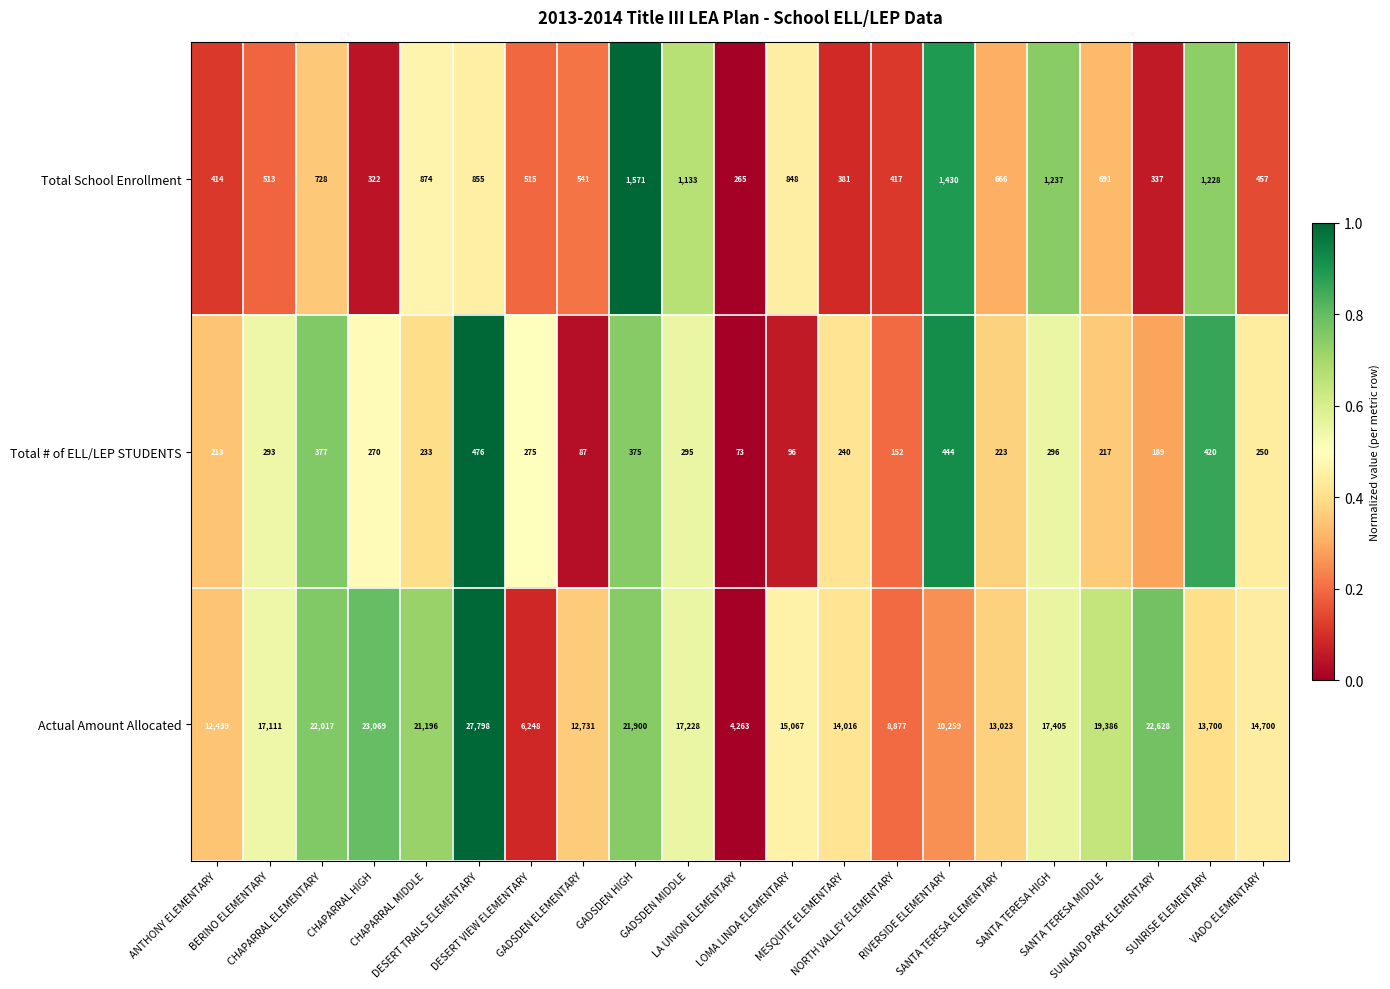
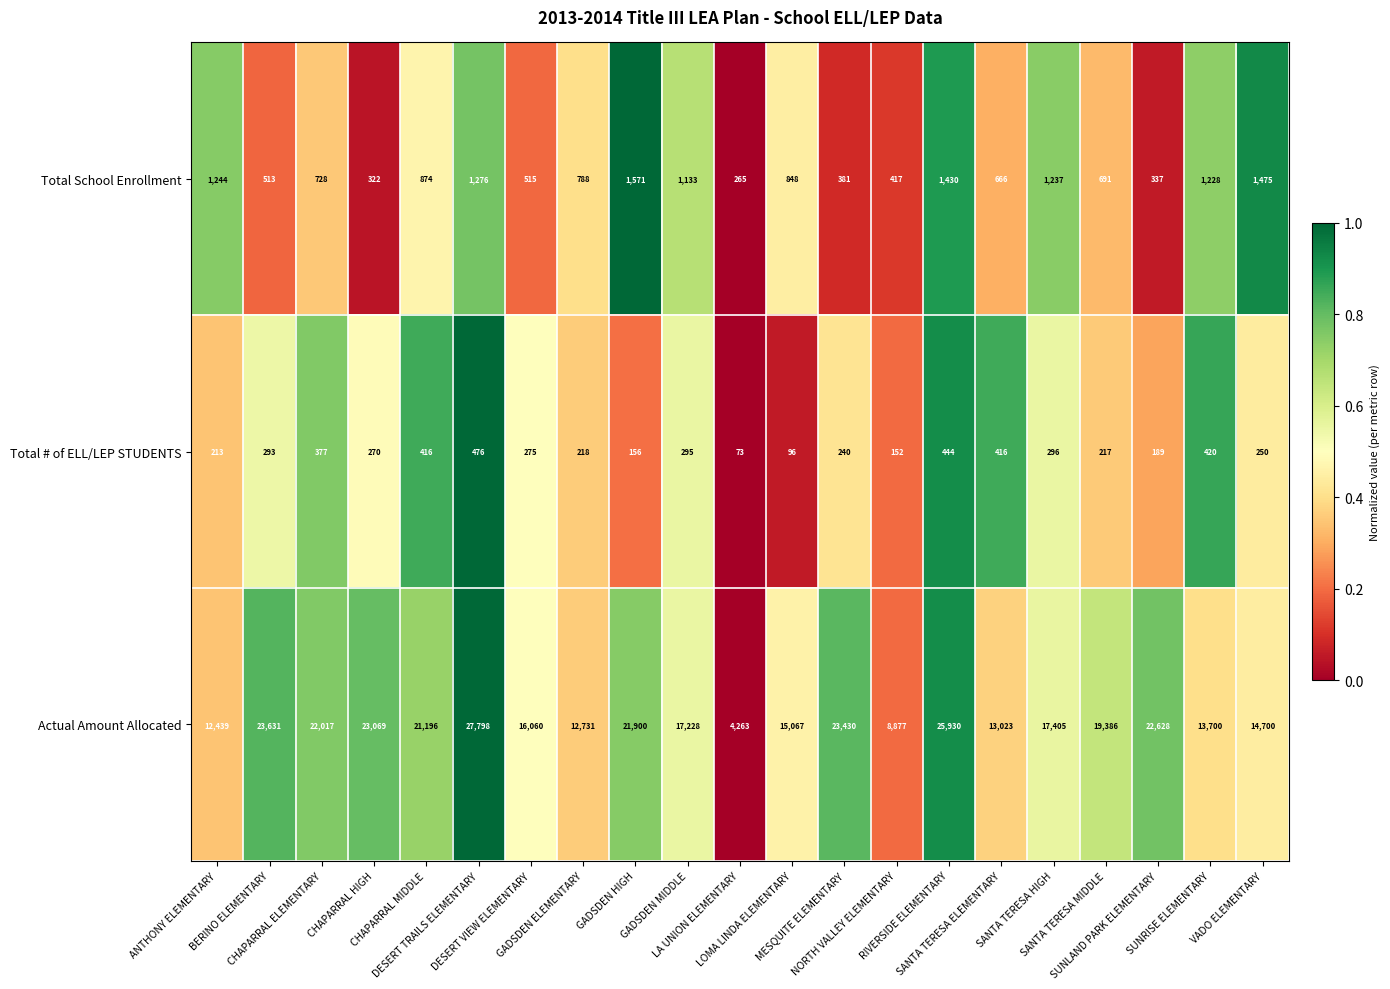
Total School Enrollment, ANTHONY ELEMENTARY: 414 -> 1,244
Total School Enrollment, DESERT TRAILS ELEMENTARY: 855 -> 1,276
Total School Enrollment, GADSDEN ELEMENTARY: 541 -> 788
Total School Enrollment, VADO ELEMENTARY: 457 -> 1,475
Total # of ELL/LEP STUDENTS, CHAPARRAL MIDDLE: 233 -> 416
Total # of ELL/LEP STUDENTS, GADSDEN ELEMENTARY: 87 -> 218
Total # of ELL/LEP STUDENTS, GADSDEN HIGH: 375 -> 156
Total # of ELL/LEP STUDENTS, SANTA TERESA ELEMENTARY: 223 -> 416
Actual Amount Allocated, BERINO ELEMENTARY: 17,111 -> 23,631
Actual Amount Allocated, DESERT VIEW ELEMENTARY: 6,248 -> 16,060
Actual Amount Allocated, MESQUITE ELEMENTARY: 14,016 -> 23,430
Actual Amount Allocated, RIVERSIDE ELEMENTARY: 10,259 -> 25,930
